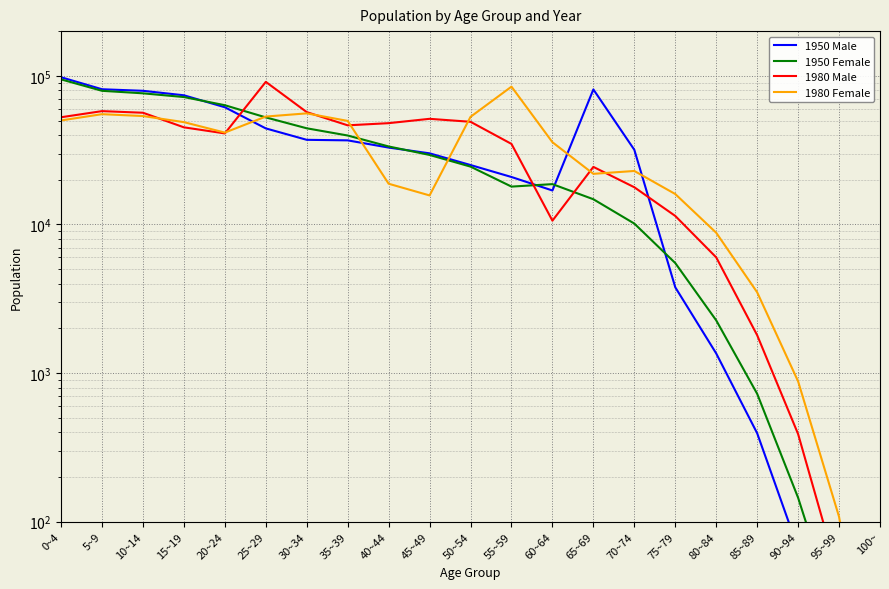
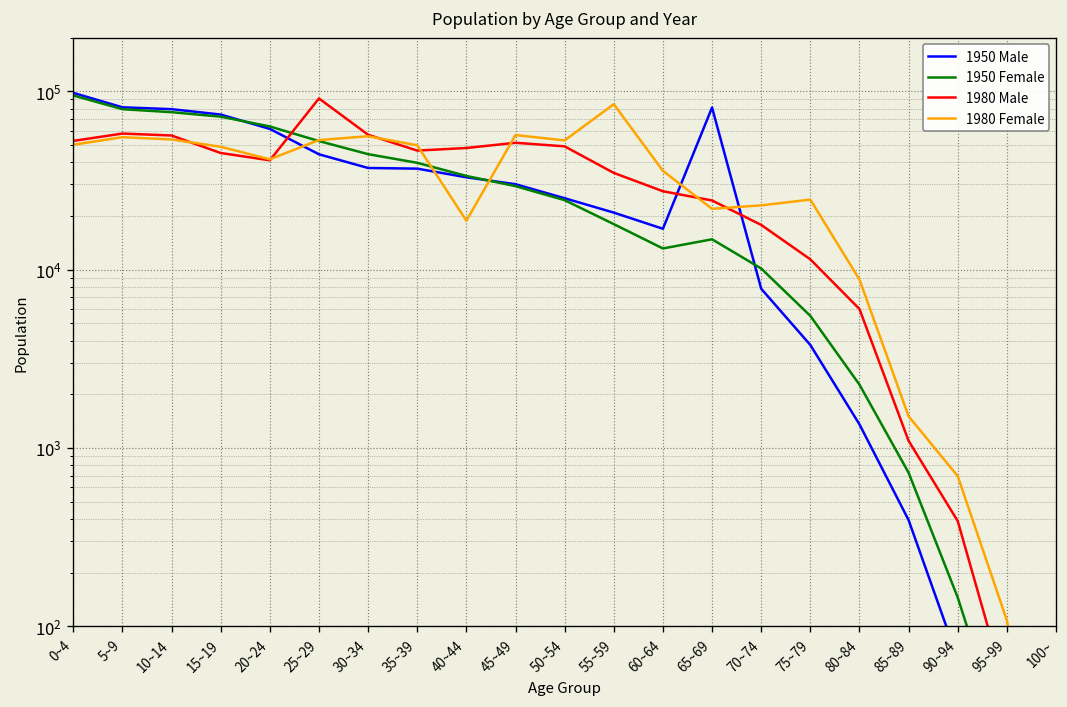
1980 Female, 45~49: 16000 -> 57000
1950 Female, 60~64: 19000 -> 13000
1980 Male, 60~64: 11000 -> 27000
1950 Male, 70~74: 32000 -> 8000
1980 Female, 75~79: 16000 -> 25000
1980 Male, 85~89: 1800 -> 1100
1980 Female, 85~89: 3500 -> 1500
1980 Female, 90~94: 900 -> 700
